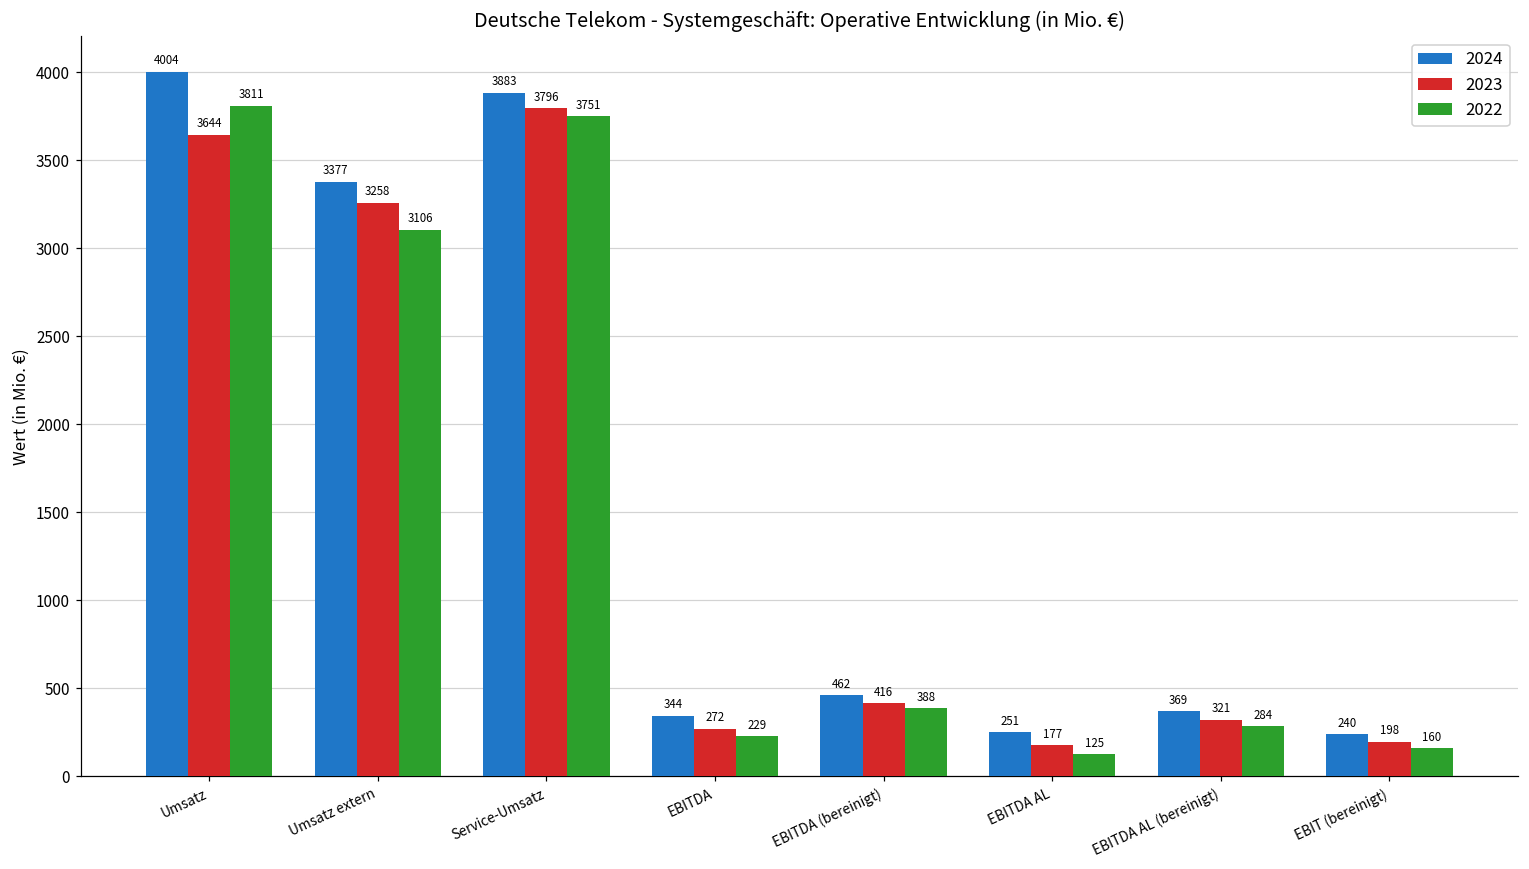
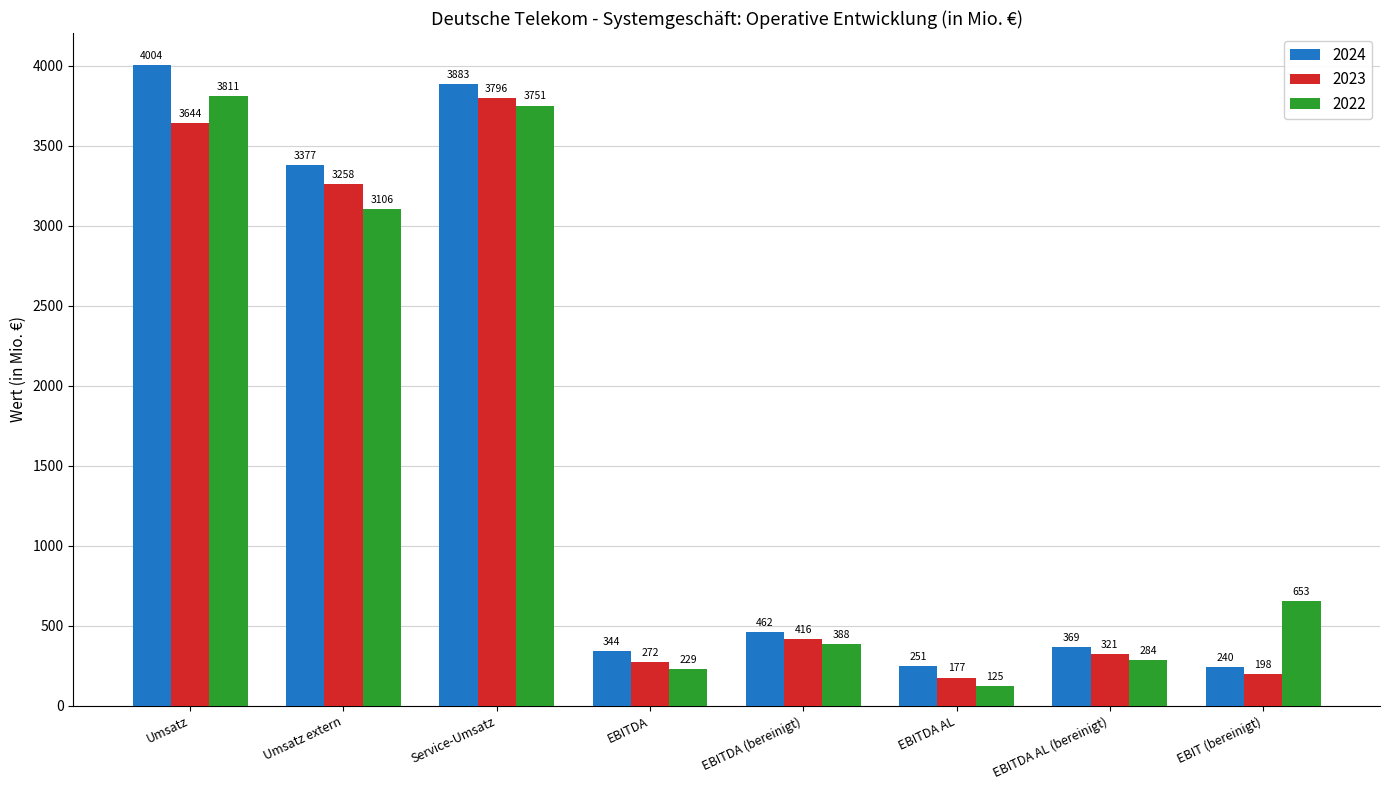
2022, EBIT (bereinigt): 160 -> 653
